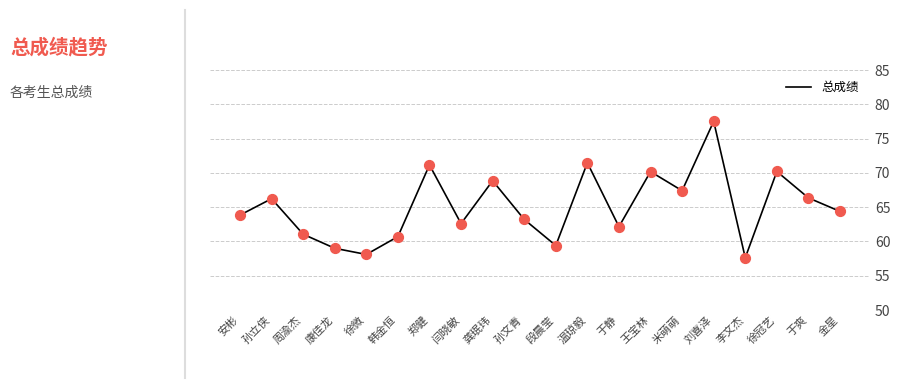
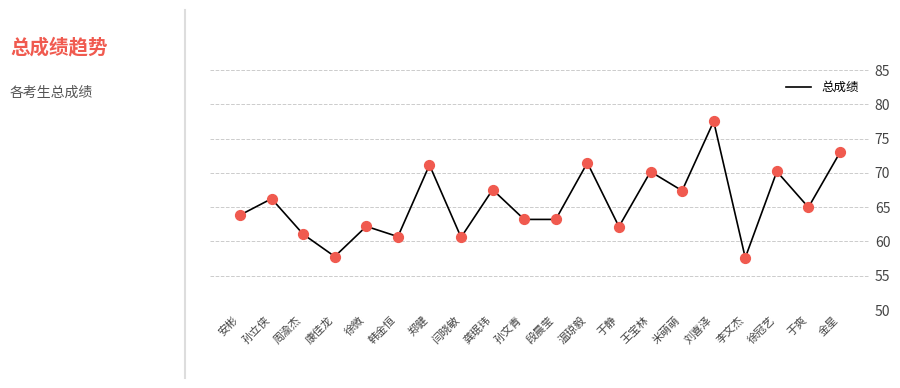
康佳龙: 59 -> 58
徐微: 58 -> 62
闫晓敏: 63 -> 61
龚珉玮: 69 -> 68
段晨莹: 59 -> 63
于爽: 66 -> 65
金星: 64 -> 73
